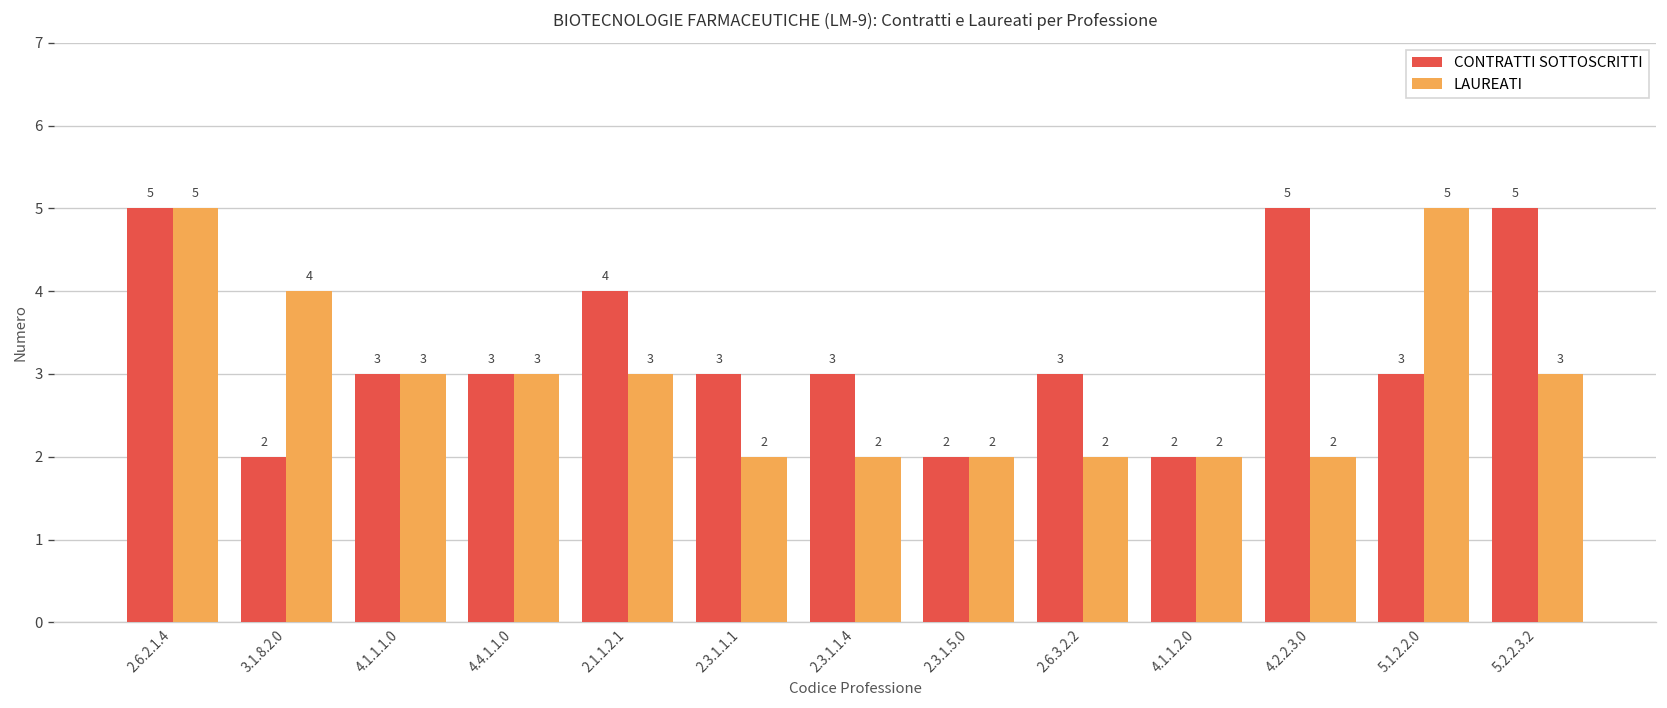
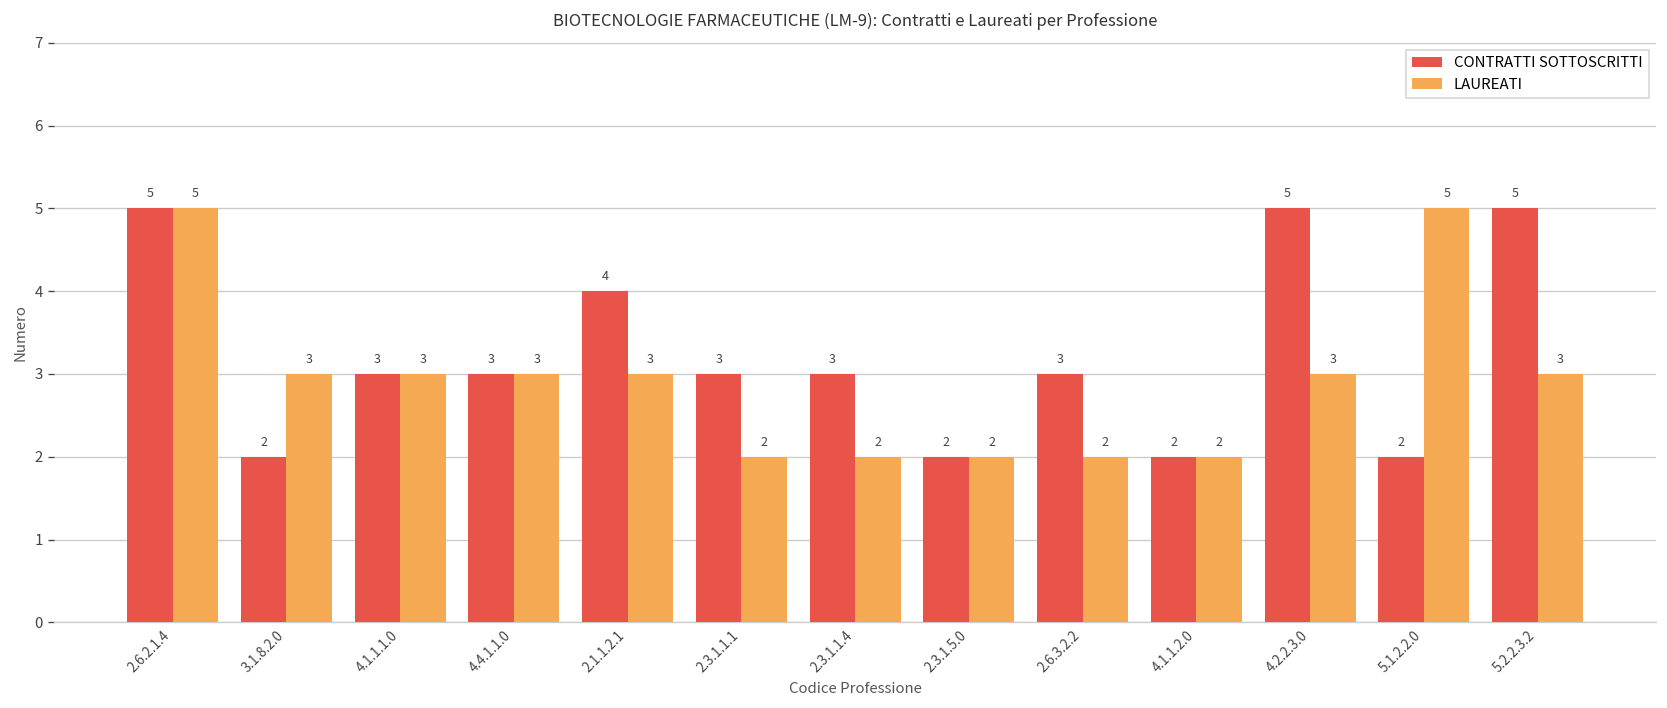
LAUREATI, 3.1.8.2.0: 4 -> 3
LAUREATI, 4.2.2.3.0: 2 -> 3
CONTRATTI SOTTOSCRITTI, 5.1.2.2.0: 3 -> 2
